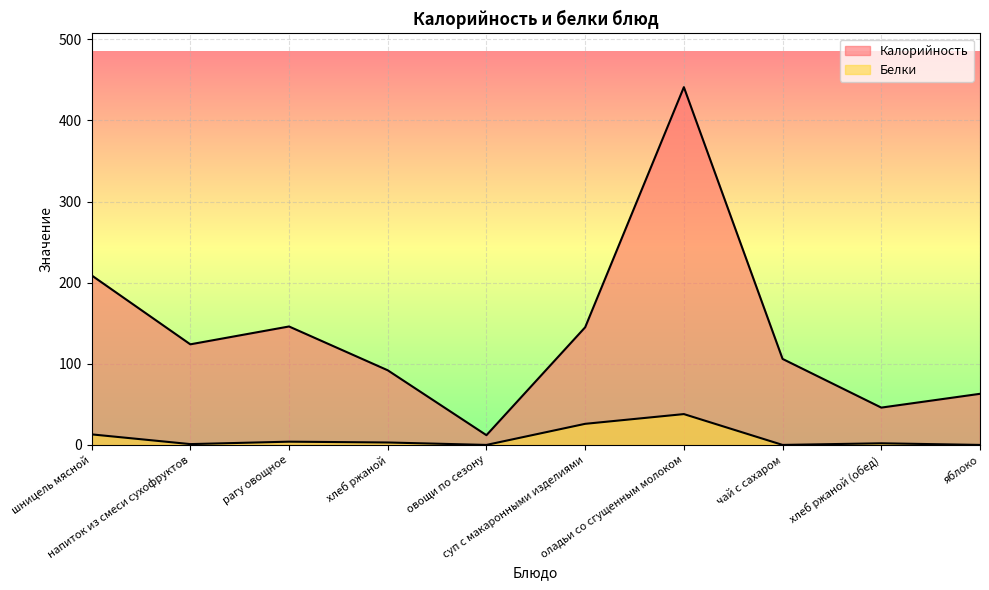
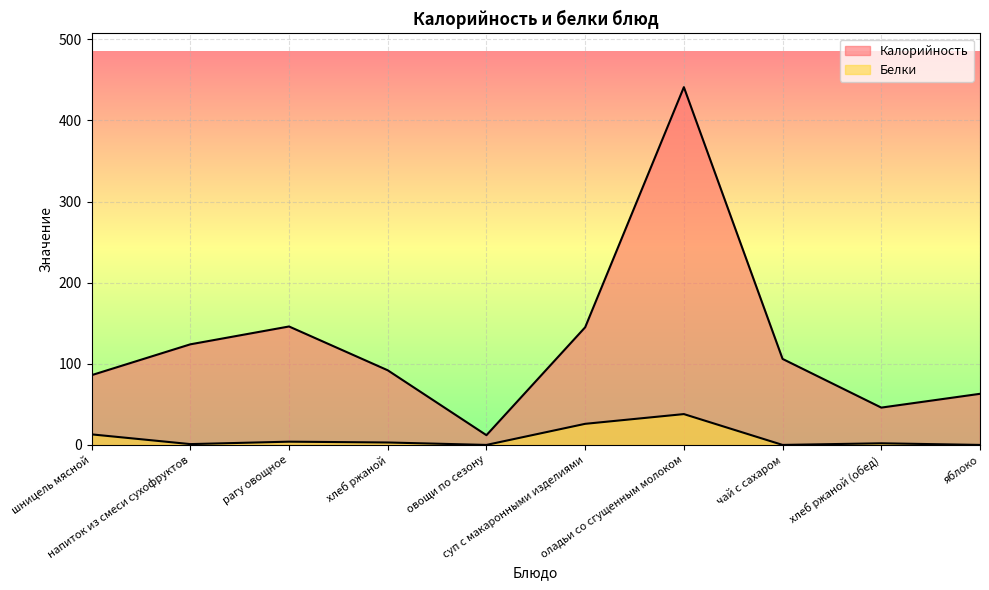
Калорийность, шницель мясной: 210 -> 90
